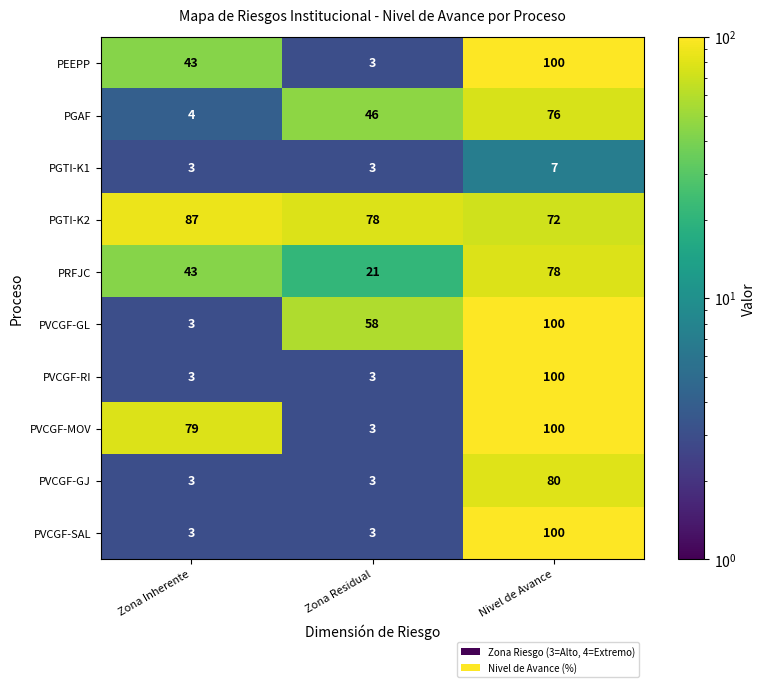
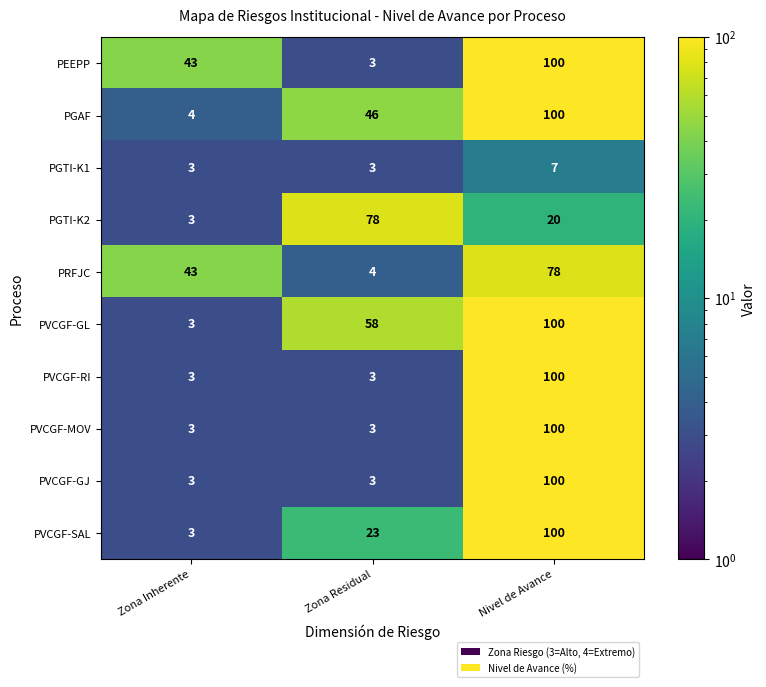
PGAF, Nivel de Avance: 76 -> 100
PGTI-K2, Zona Inherente: 87 -> 3
PGTI-K2, Nivel de Avance: 72 -> 20
PRFJC, Zona Residual: 21 -> 4
PVCGF-MOV, Zona Inherente: 79 -> 3
PVCGF-GJ, Nivel de Avance: 80 -> 100
PVCGF-SAL, Zona Residual: 3 -> 23
